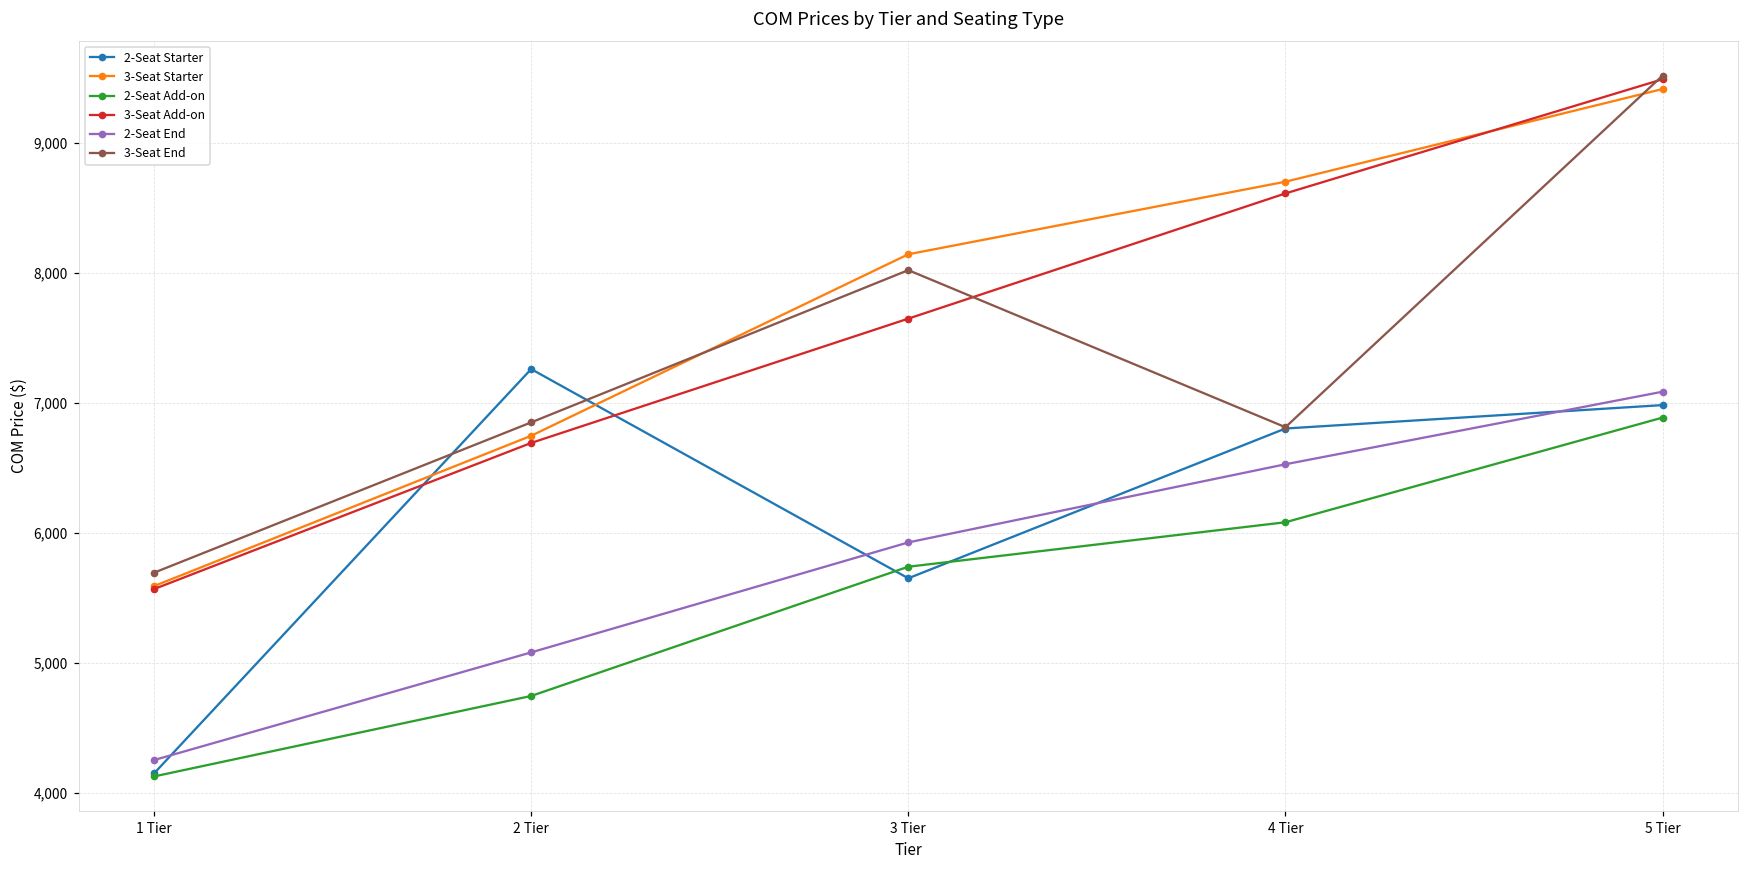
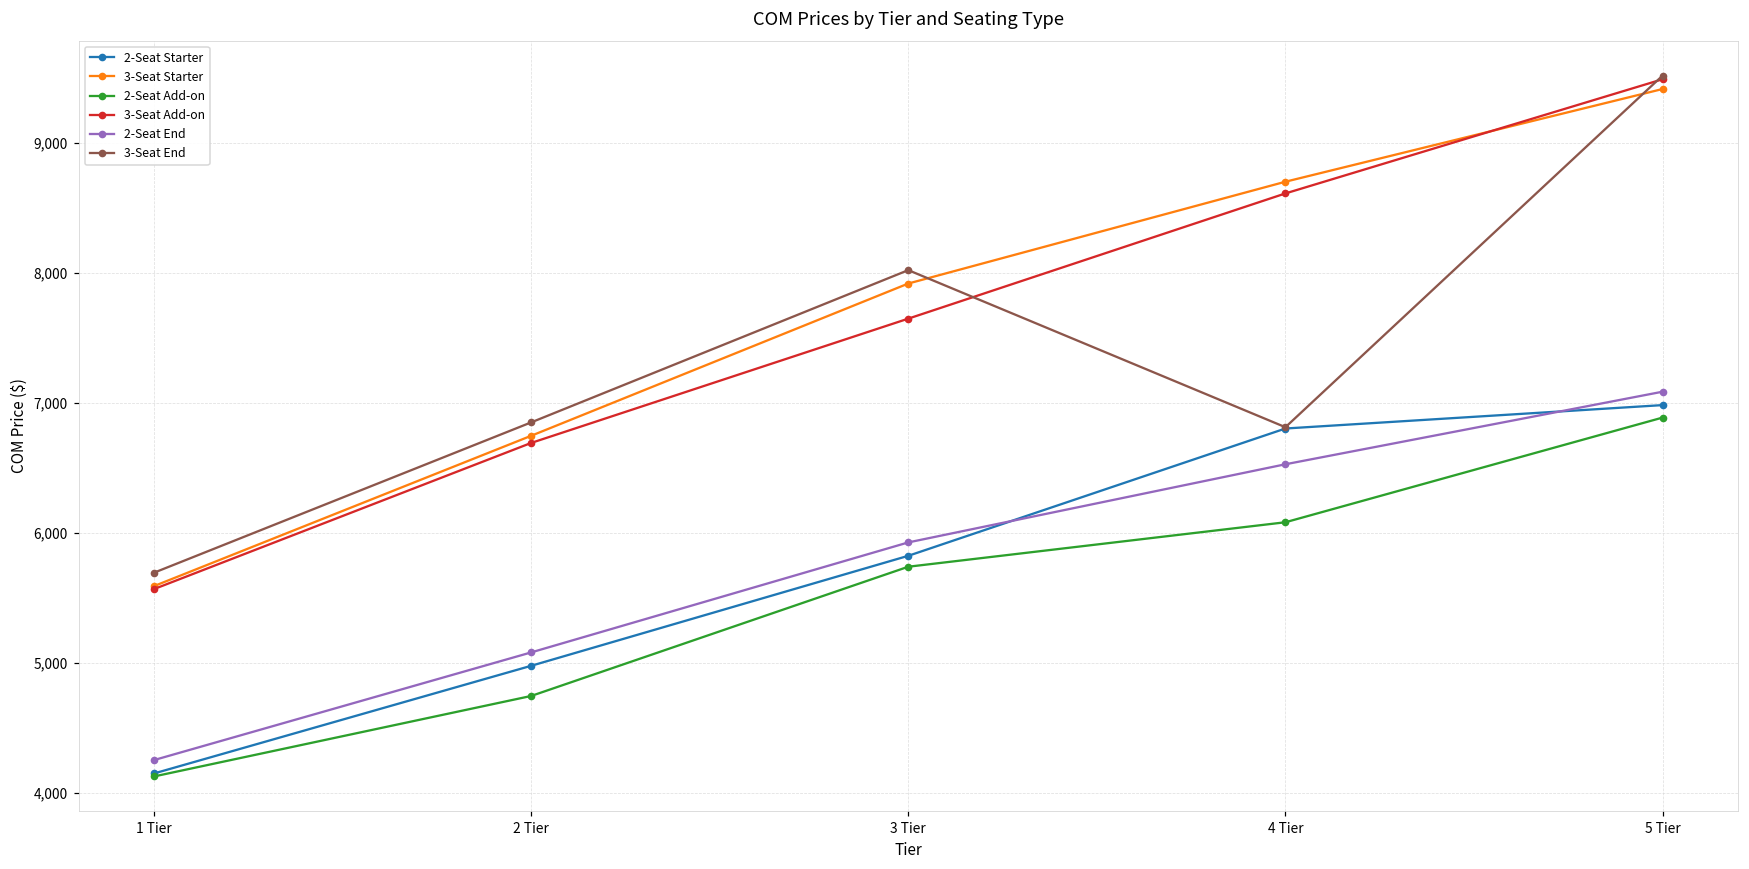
2-Seat Starter, 2 Tier: 7,260 -> 4,980
2-Seat Starter, 3 Tier: 5,650 -> 5,830
3-Seat Starter, 3 Tier: 8,150 -> 7,920
